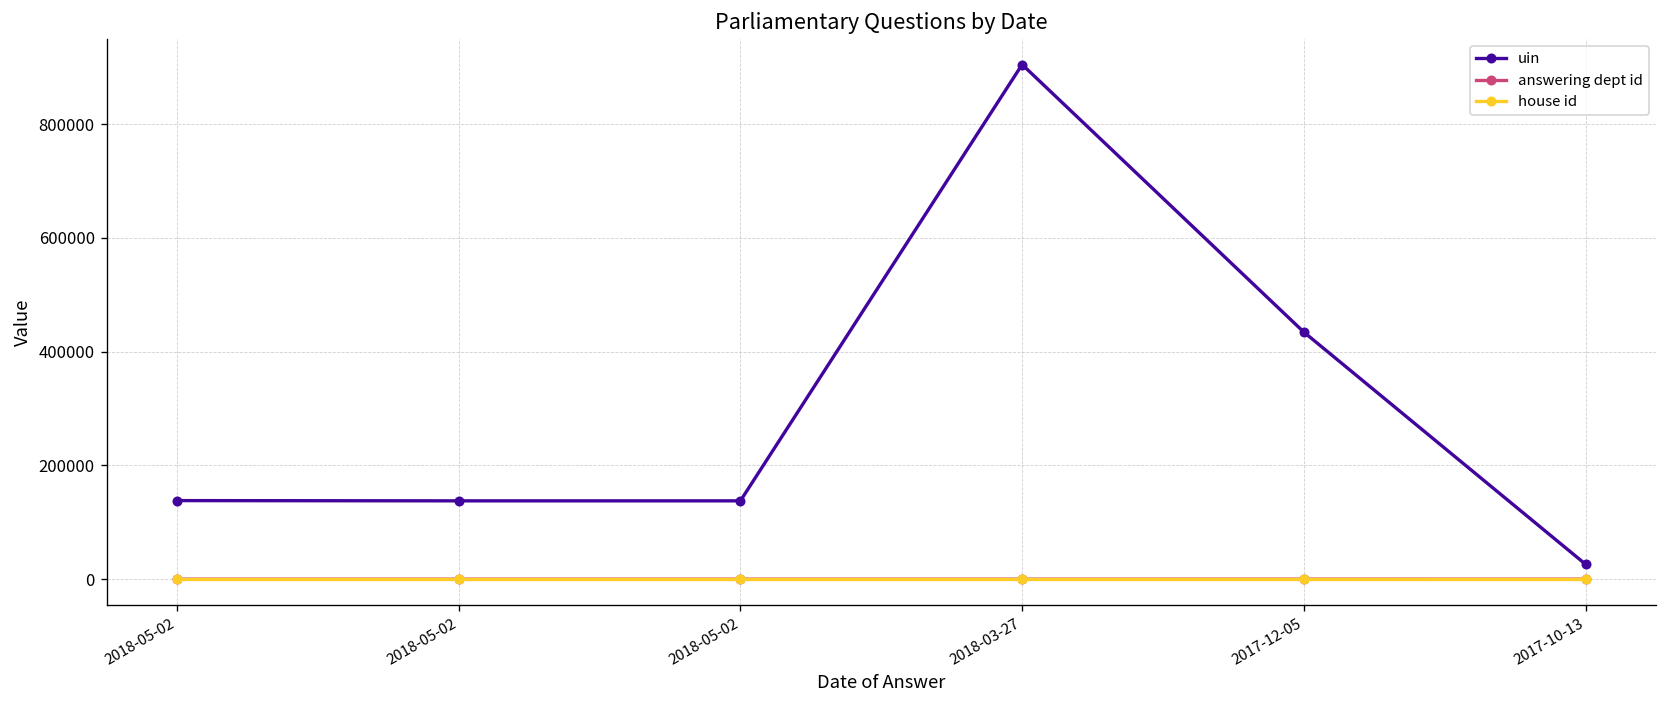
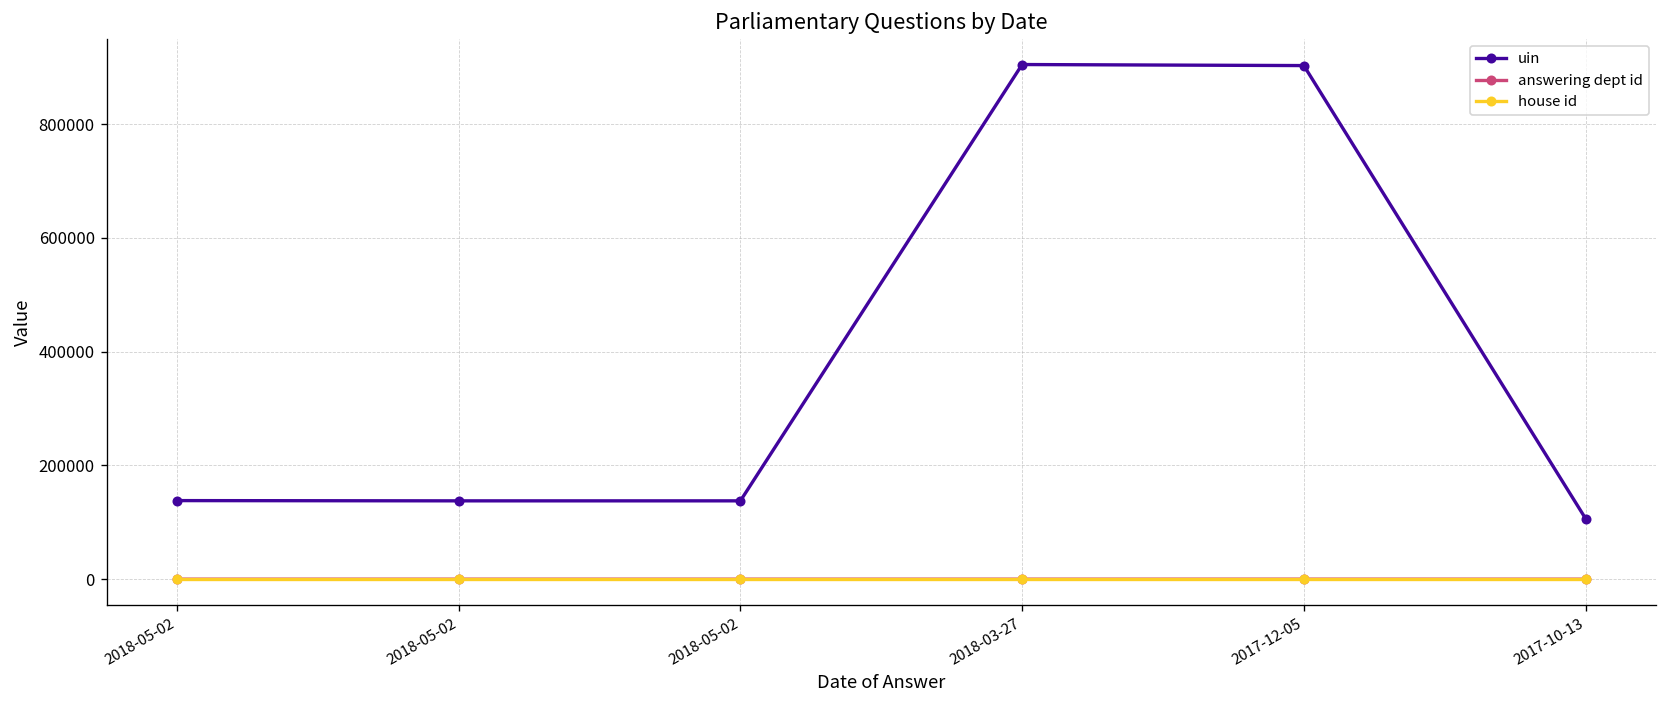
uin, 2017-12-05: 430000 -> 900000
uin, 2017-10-13: 30000 -> 110000
